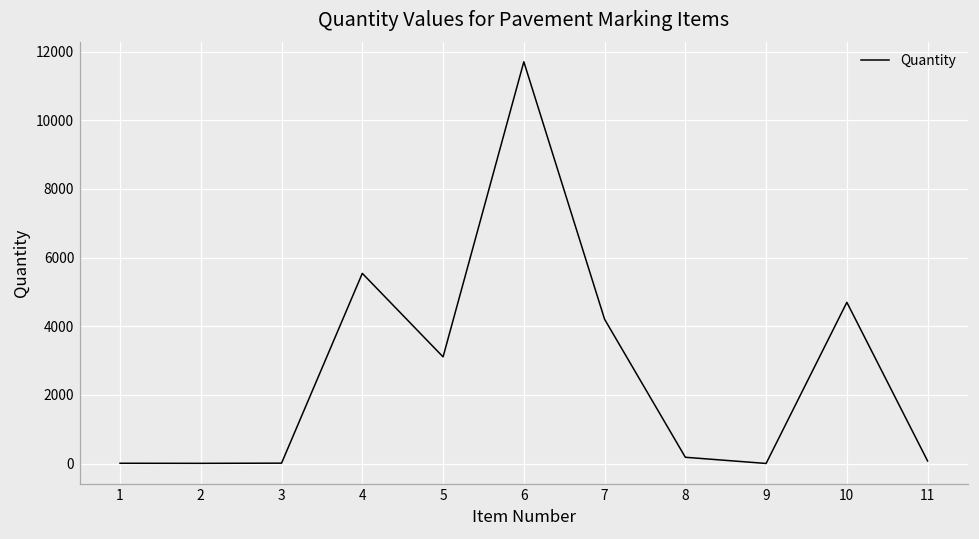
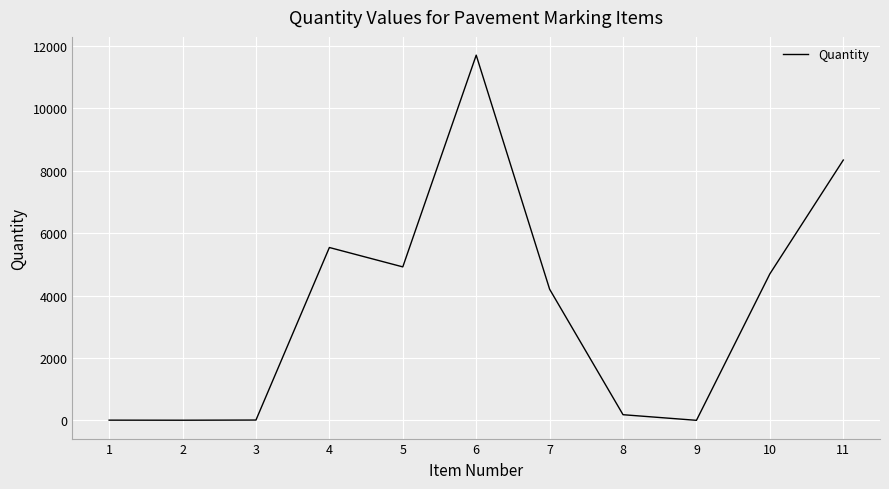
5: 3100 -> 4900
11: 100 -> 8300
